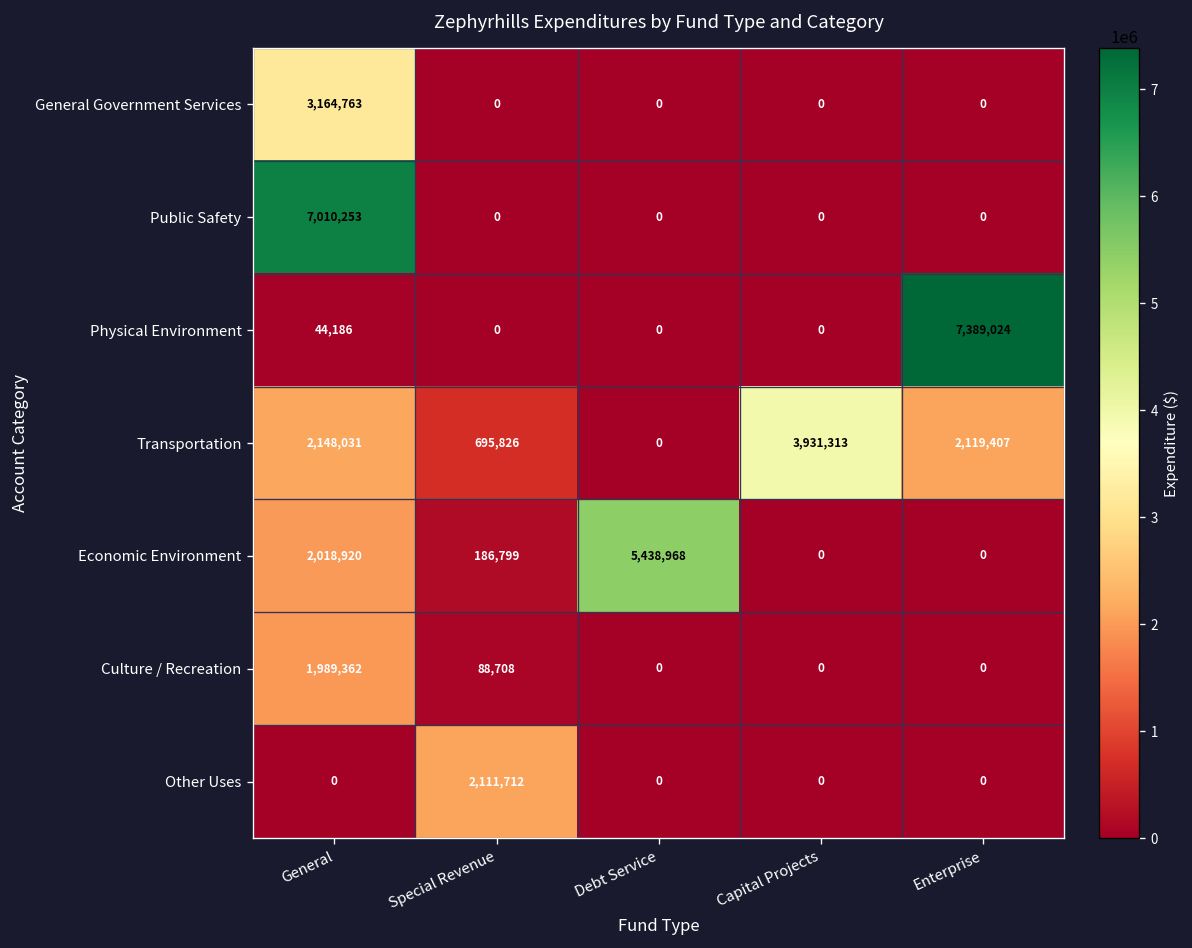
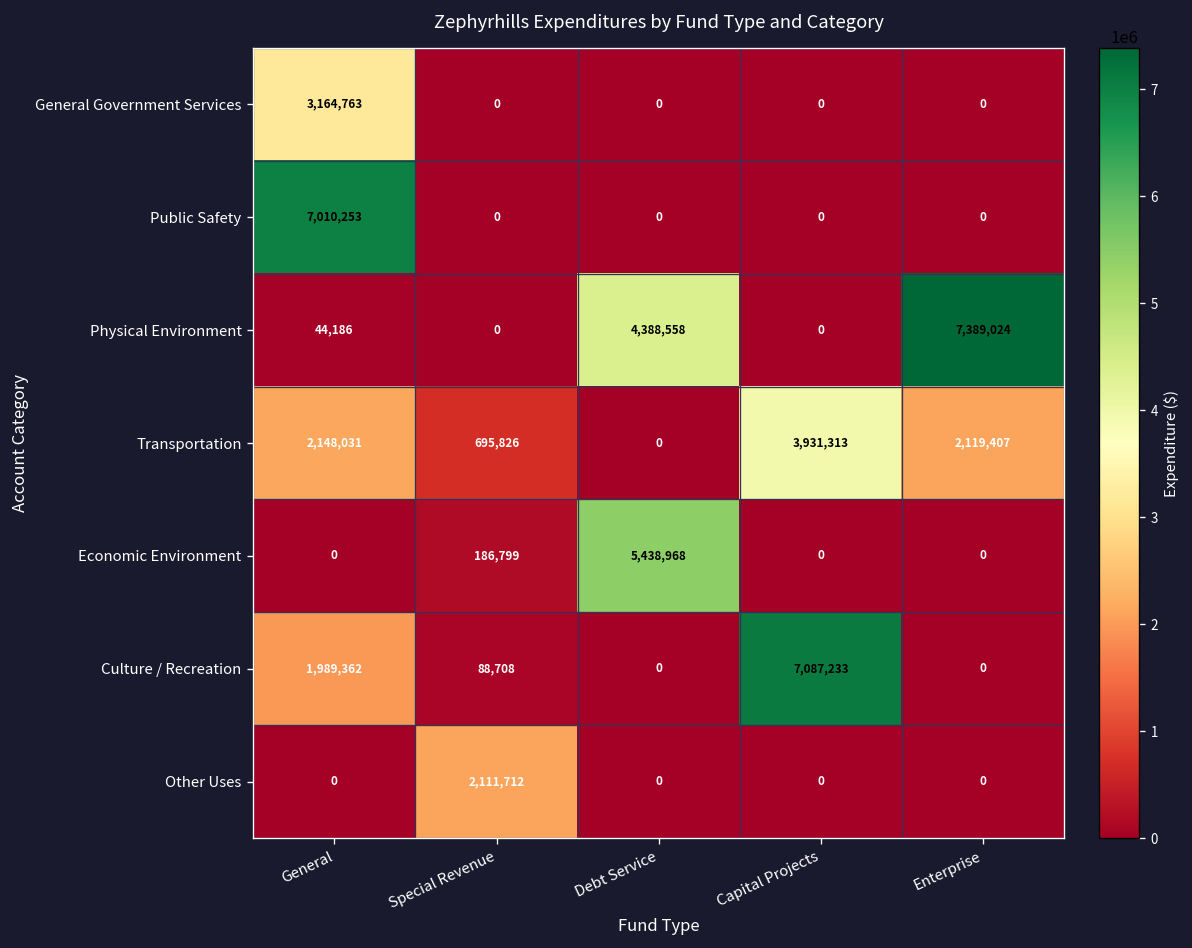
Physical Environment, Debt Service: 0 -> 4,388,558
Economic Environment, General: 2,018,920 -> 0
Culture / Recreation, Capital Projects: 0 -> 7,087,233
